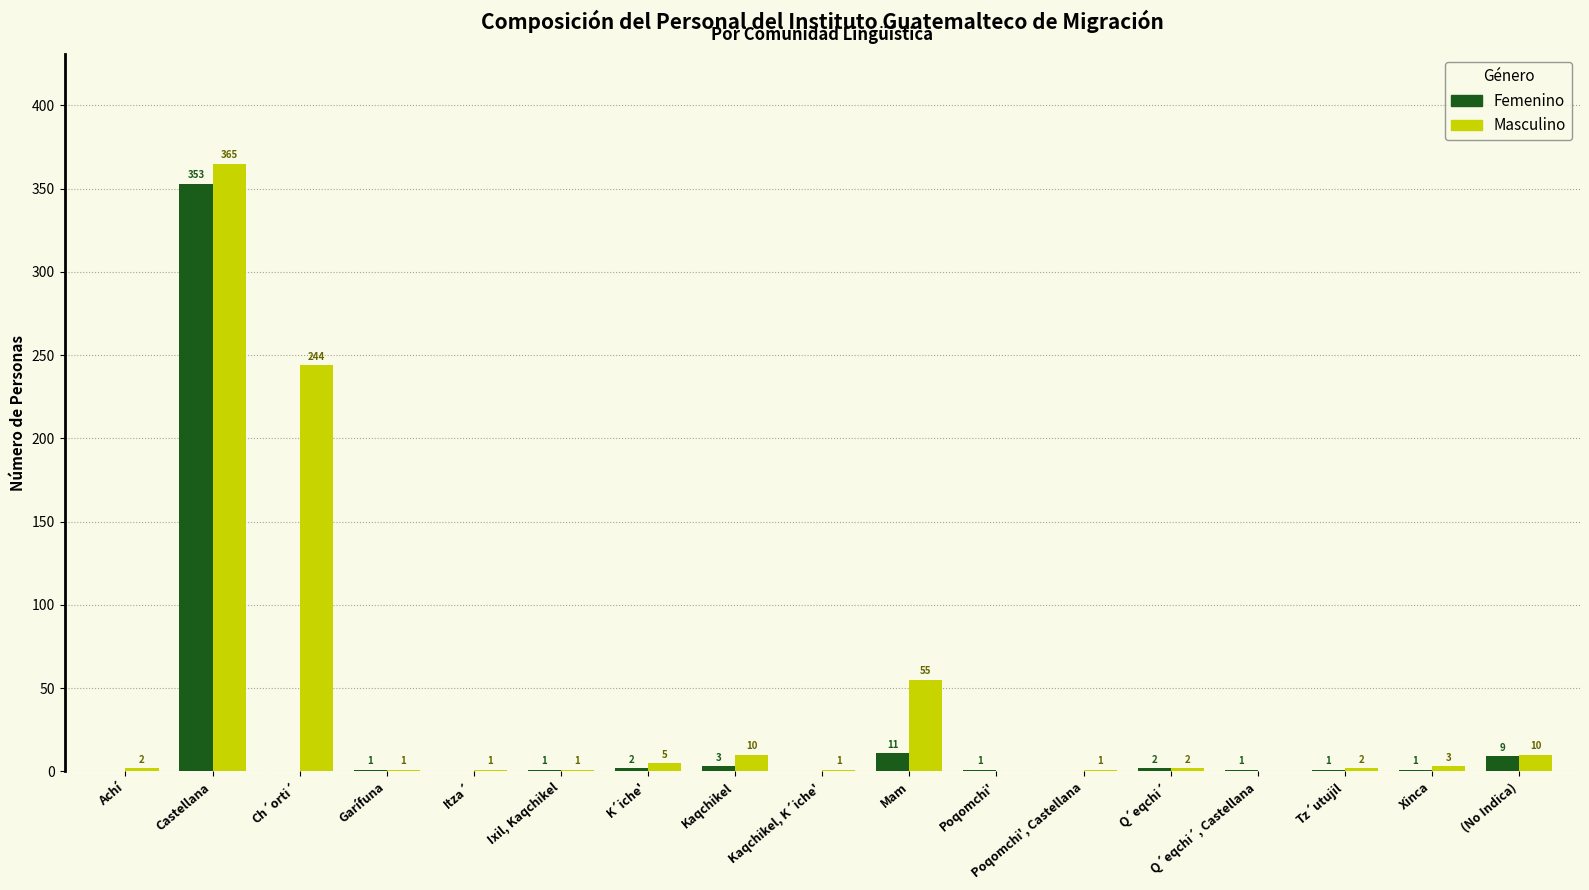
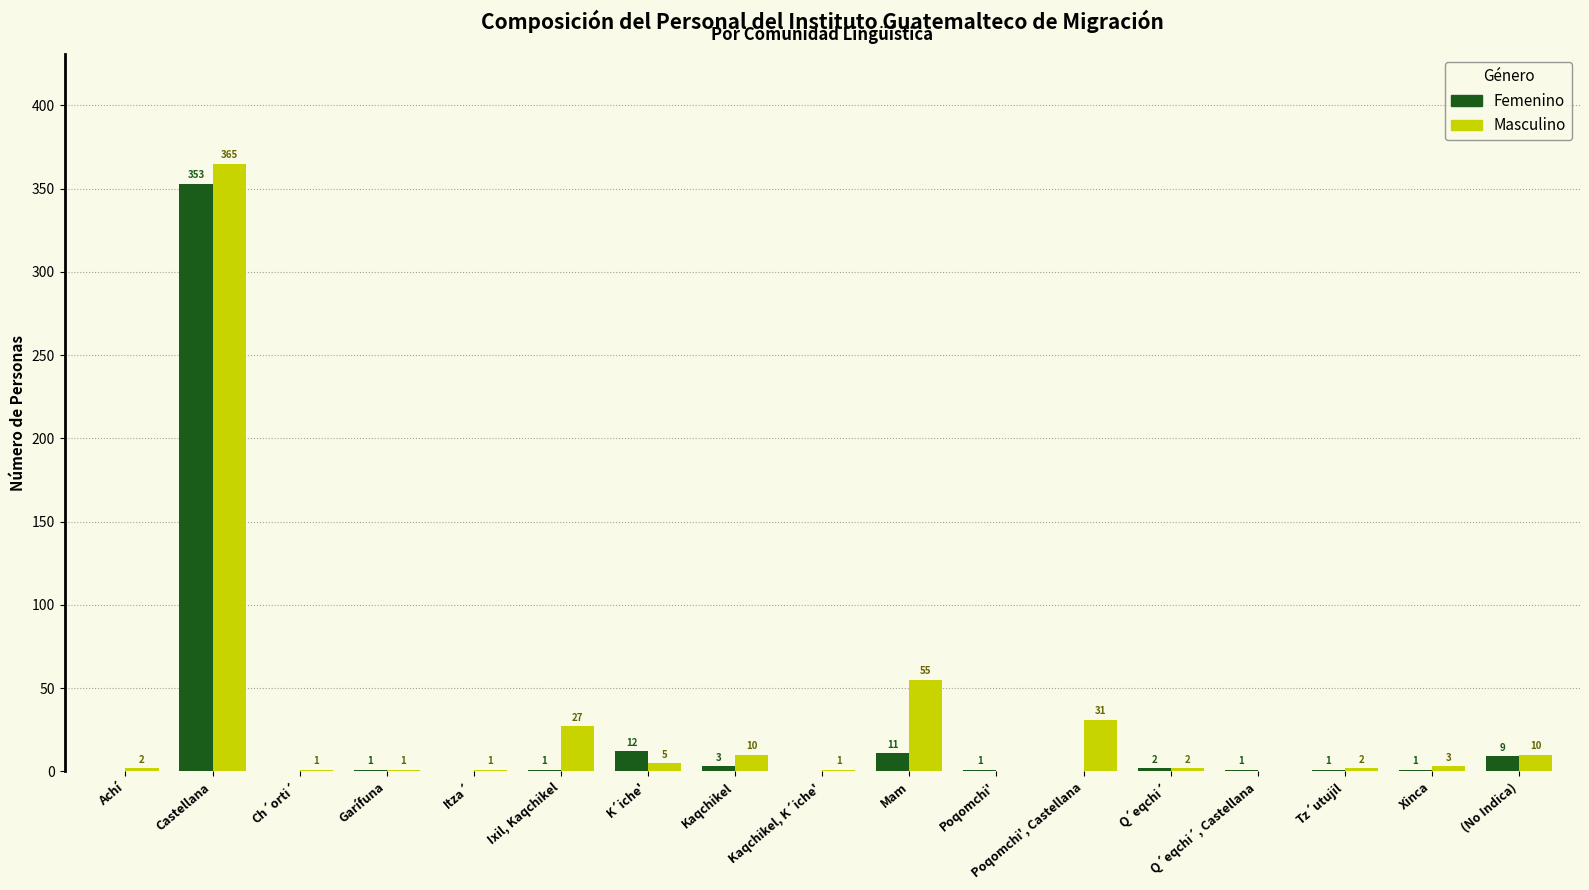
Masculino, Ch´orti´: 244 -> 1
Masculino, Ixil, Kaqchikel: 1 -> 27
Femenino, K´iche': 2 -> 12
Masculino, Poqomchi', Castellana: 1 -> 31
